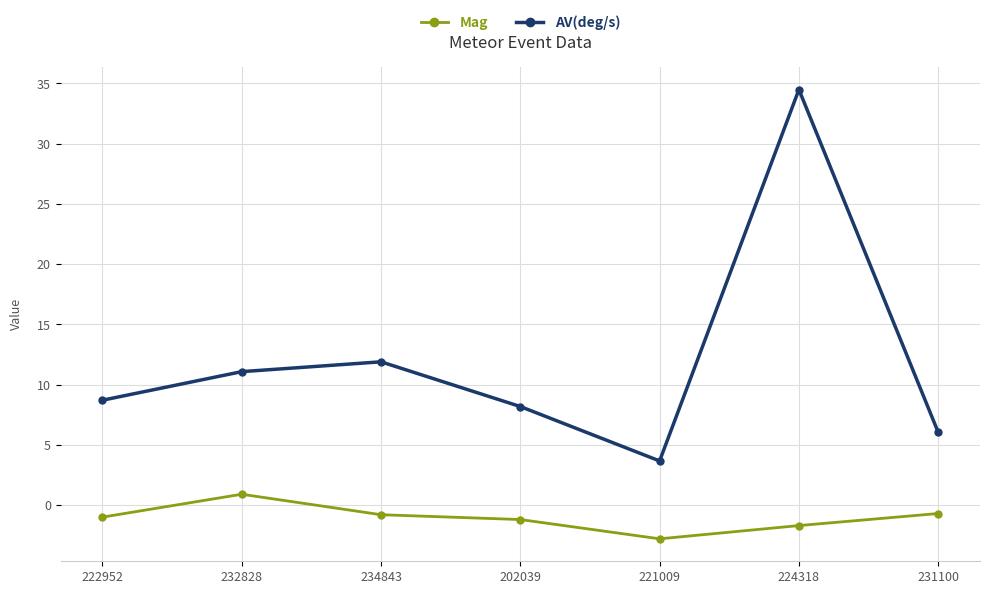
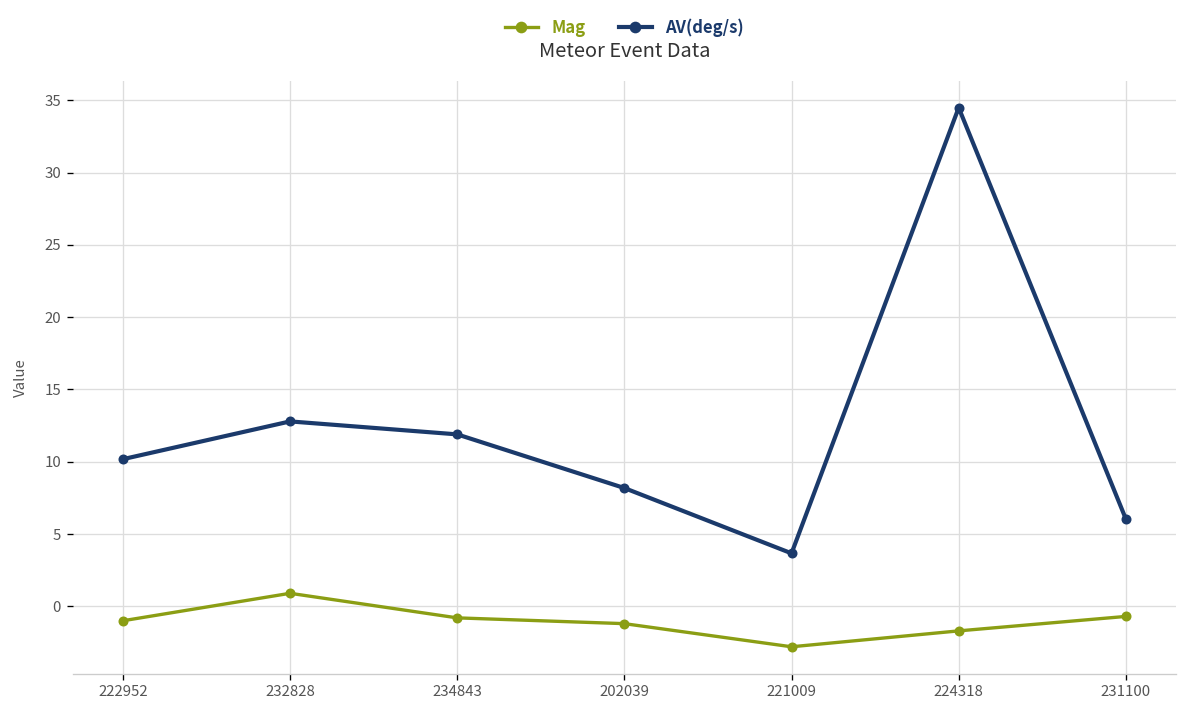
AV(deg/s), 222952: 8.7 -> 10.2
AV(deg/s), 232828: 11.1 -> 12.8
